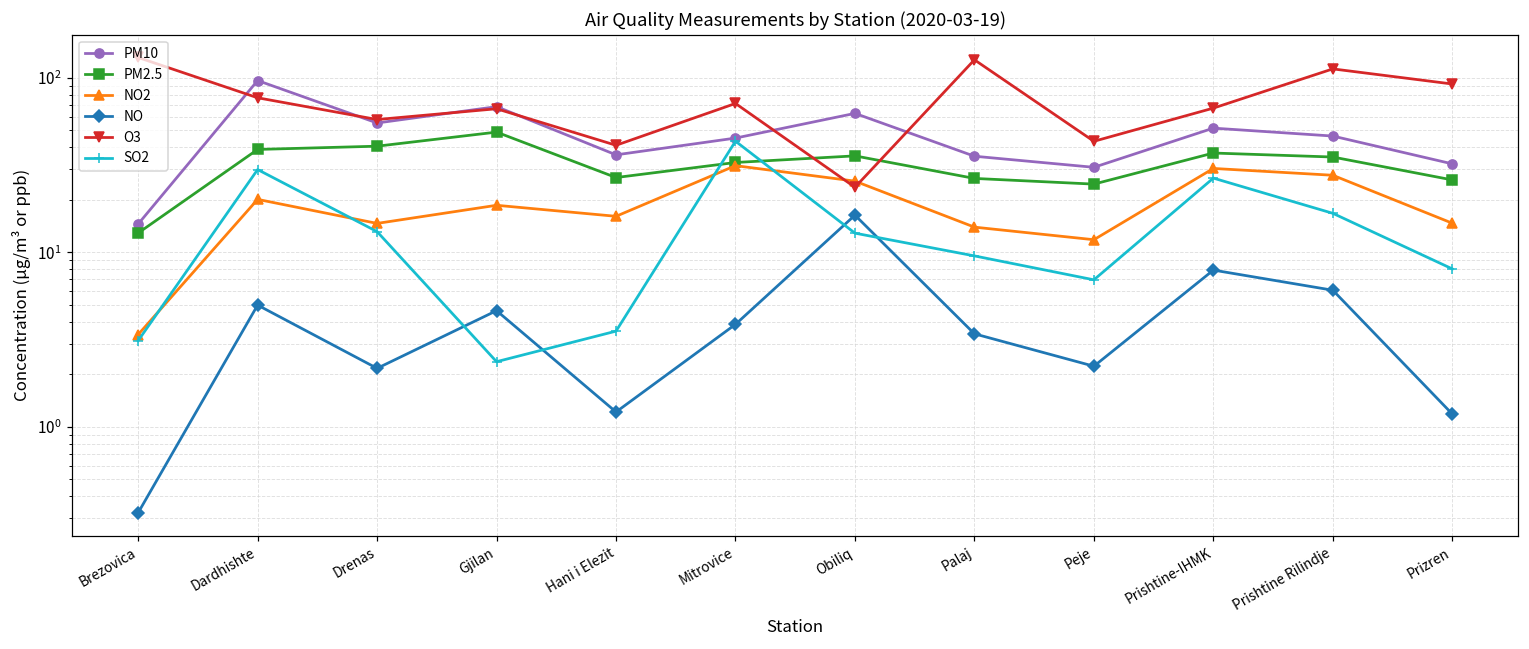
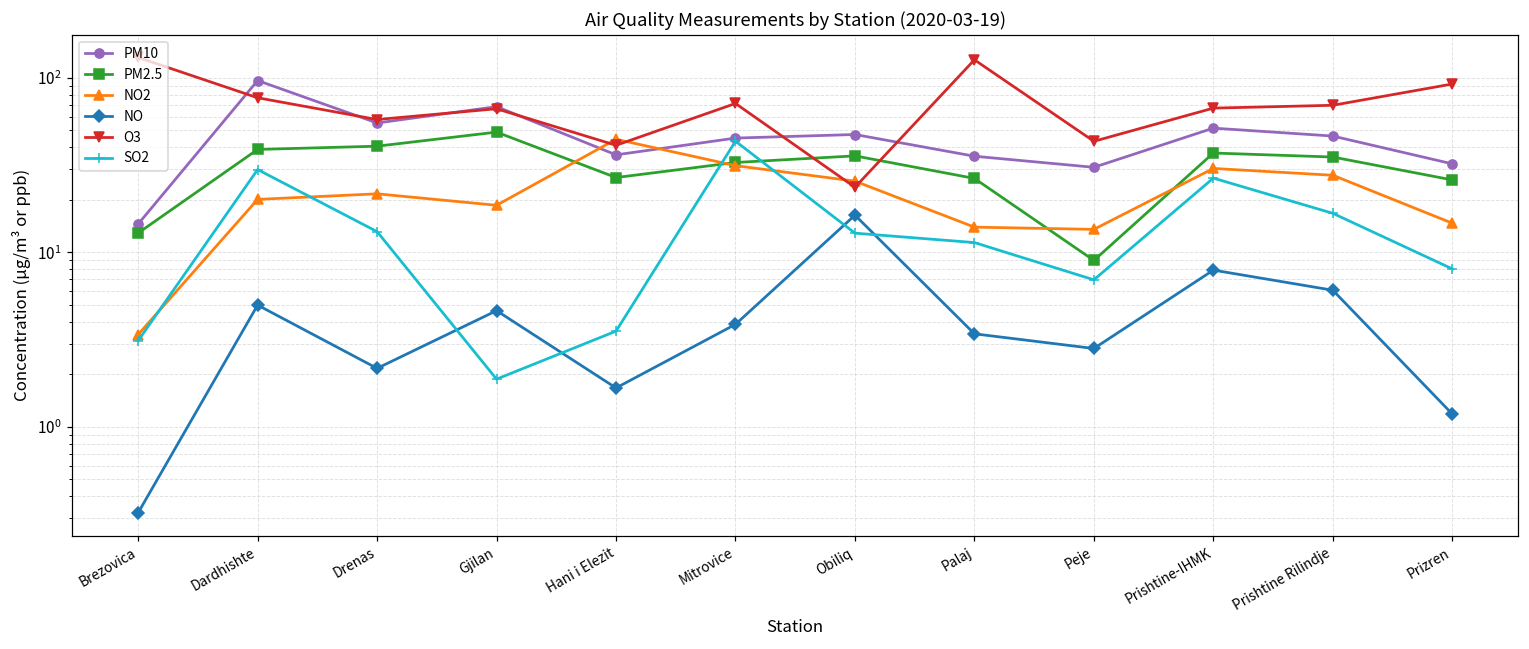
NO2, Drenas: 15 -> 22
SO2, Gjilan: 2.4 -> 1.9
NO2, Hani i Elezit: 16 -> 44
NO, Hani i Elezit: 1.2 -> 1.7
PM10, Obiliq: 63 -> 47
SO2, Palaj: 10 -> 11
PM2.5, Peje: 25 -> 9
NO2, Peje: 12 -> 14
NO, Peje: 2.2 -> 2.8
O3, Prishtine Rilindje: 110 -> 70
